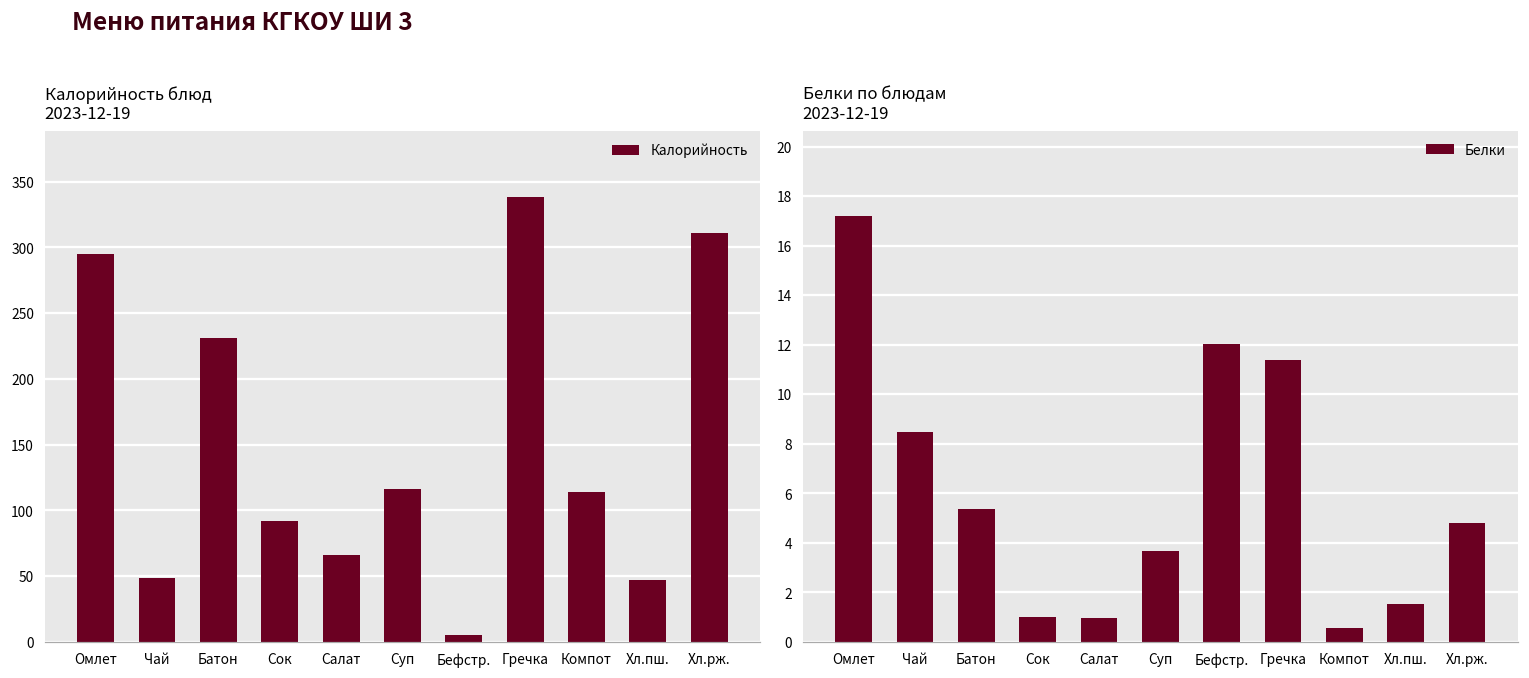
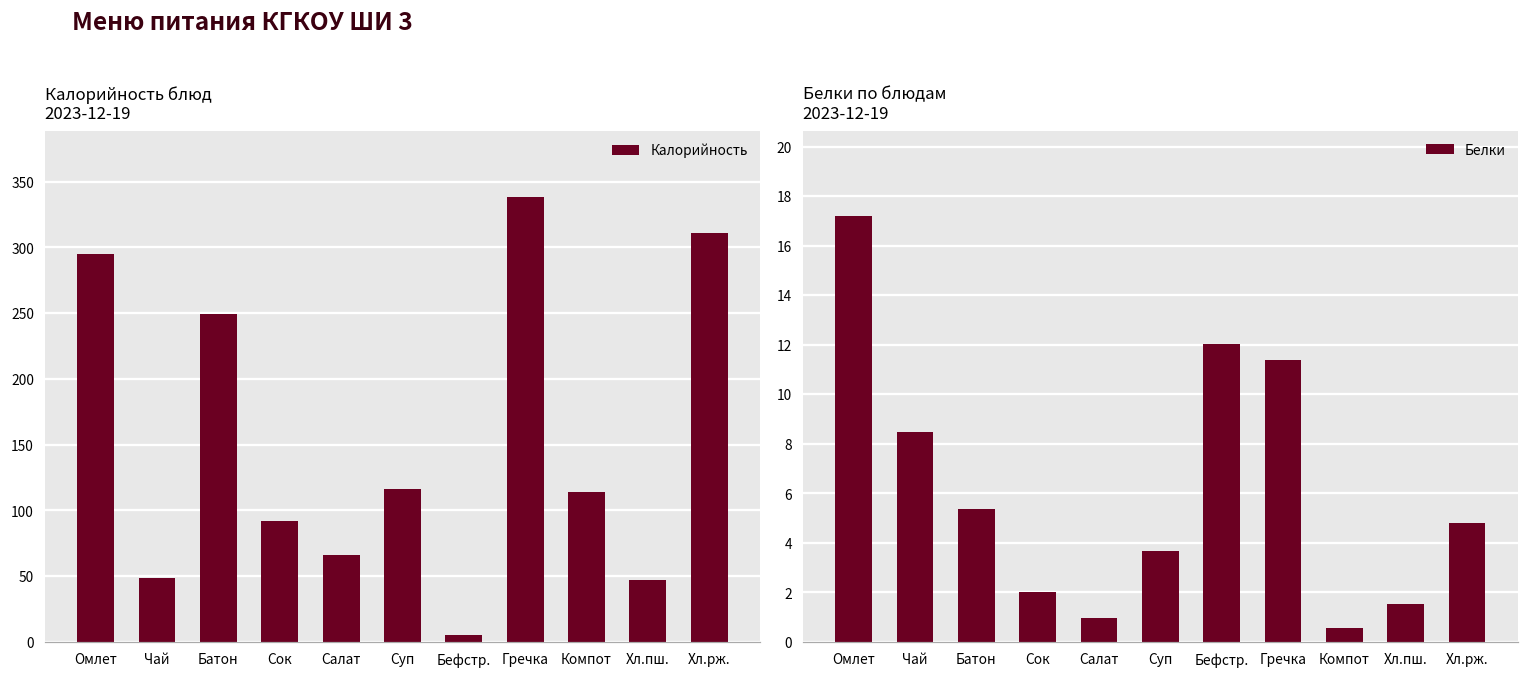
Калорийность блюд 2023-12-19, Батон: 231 -> 249
Белки по блюдам 2023-12-19, Сок: 1 -> 2
